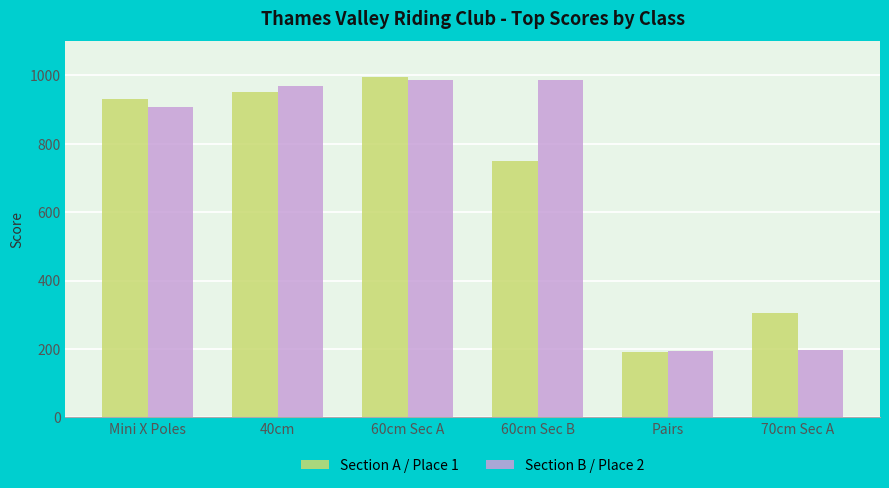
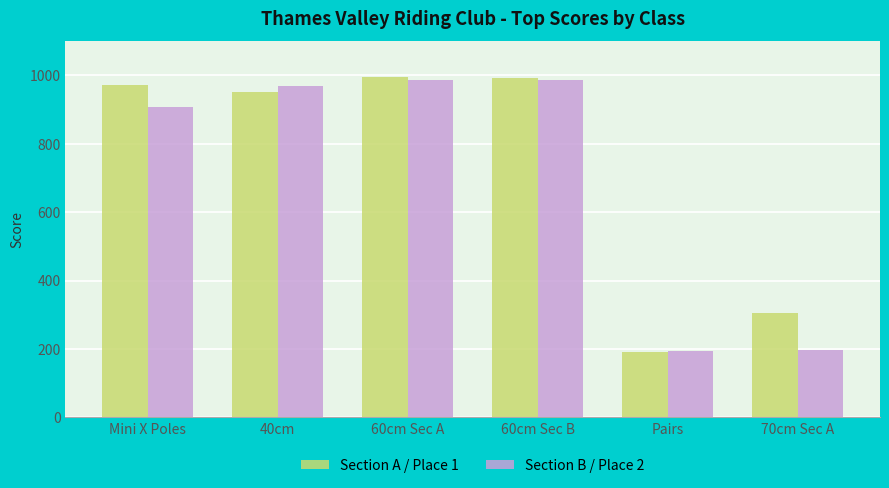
Section A / Place 1, Mini X Poles: 930 -> 970
Section A / Place 1, 60cm Sec B: 750 -> 990
